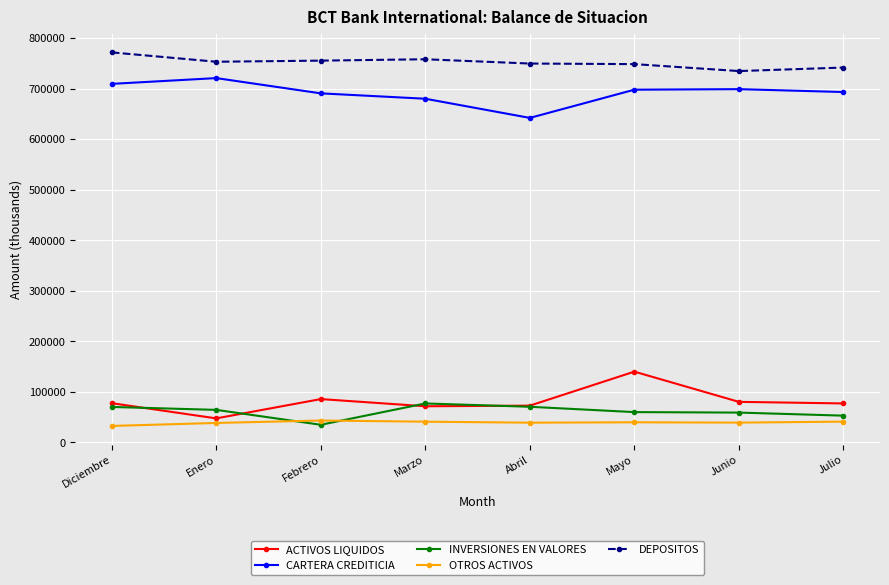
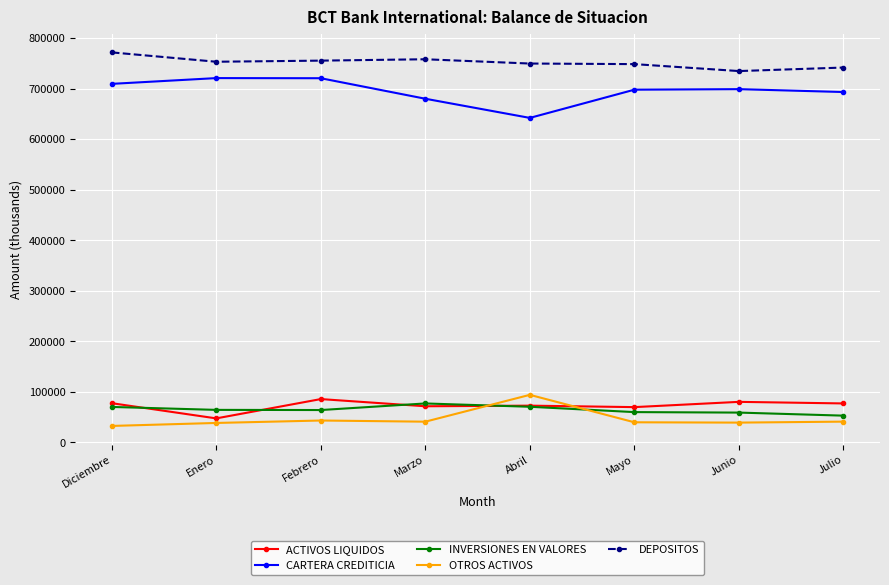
CARTERA CREDITICIA, Febrero: 690000 -> 720000
INVERSIONES EN VALORES, Febrero: 30000 -> 60000
OTROS ACTIVOS, Abril: 40000 -> 90000
ACTIVOS LIQUIDOS, Mayo: 140000 -> 70000
